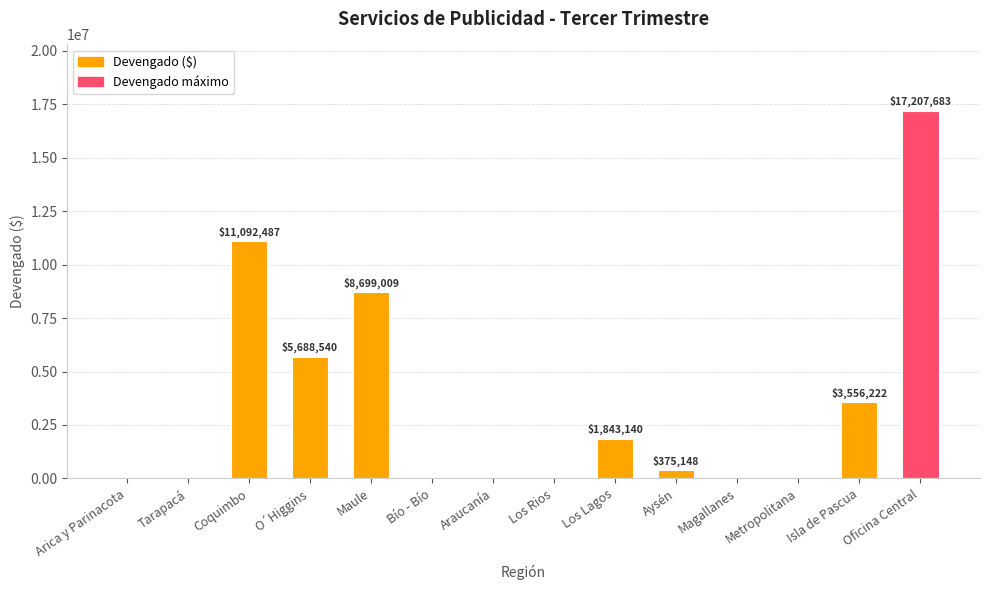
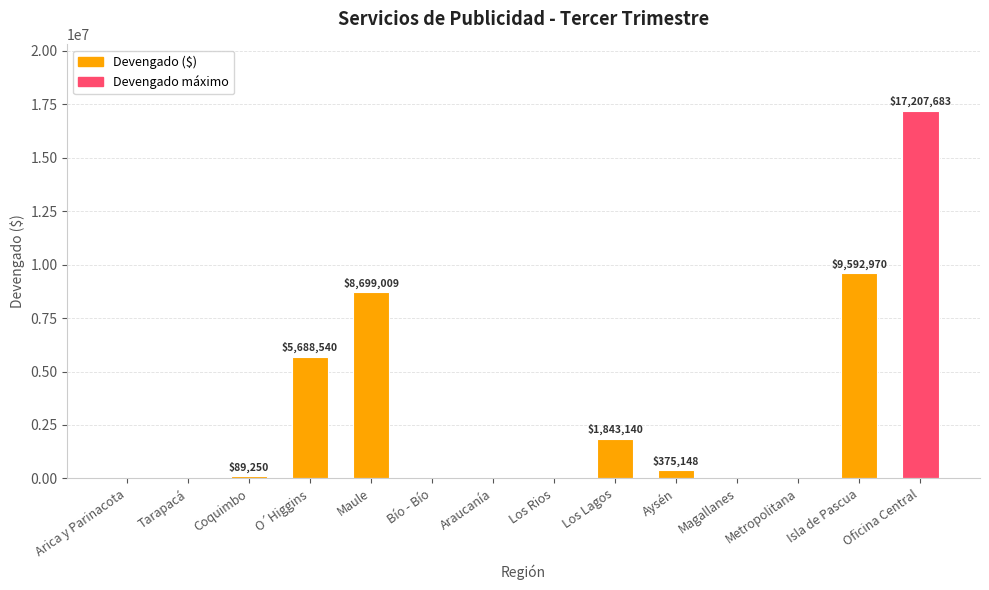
Coquimbo: $11,092,487 -> $89,250
Isla de Pascua: $3,556,222 -> $9,592,970
